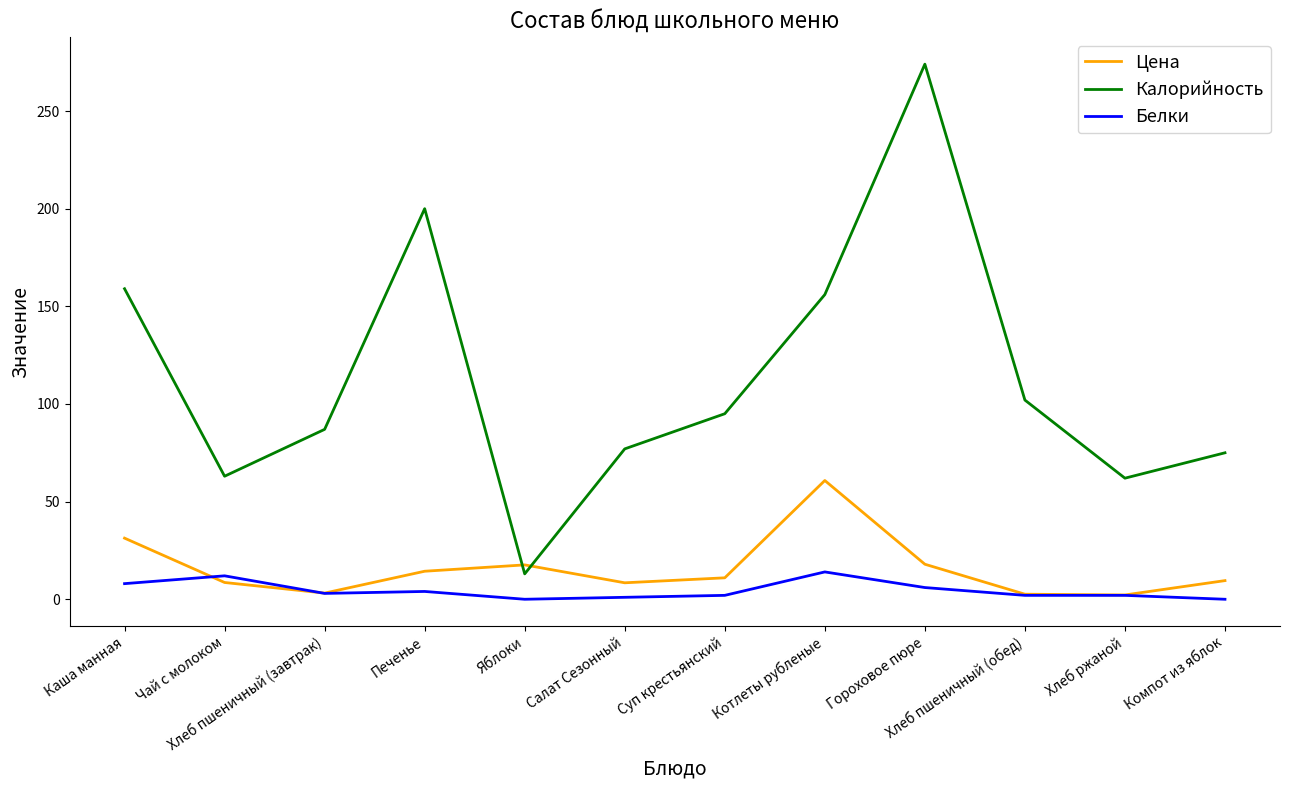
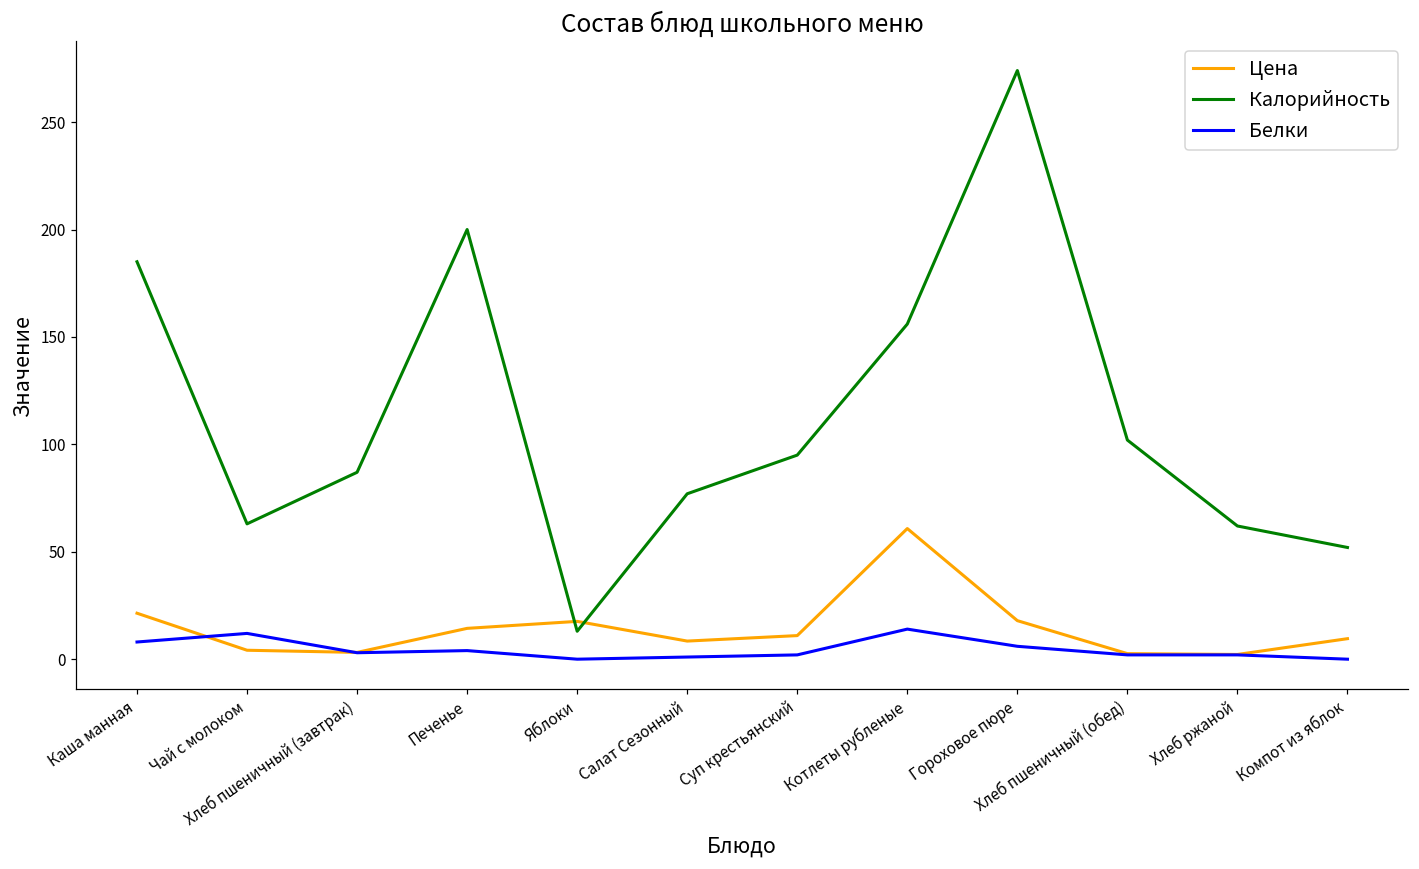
Цена, Каша манная: 31 -> 21
Калорийность, Каша манная: 159 -> 185
Цена, Чай с молоком: 9 -> 4
Калорийность, Компот из яблок: 75 -> 52
